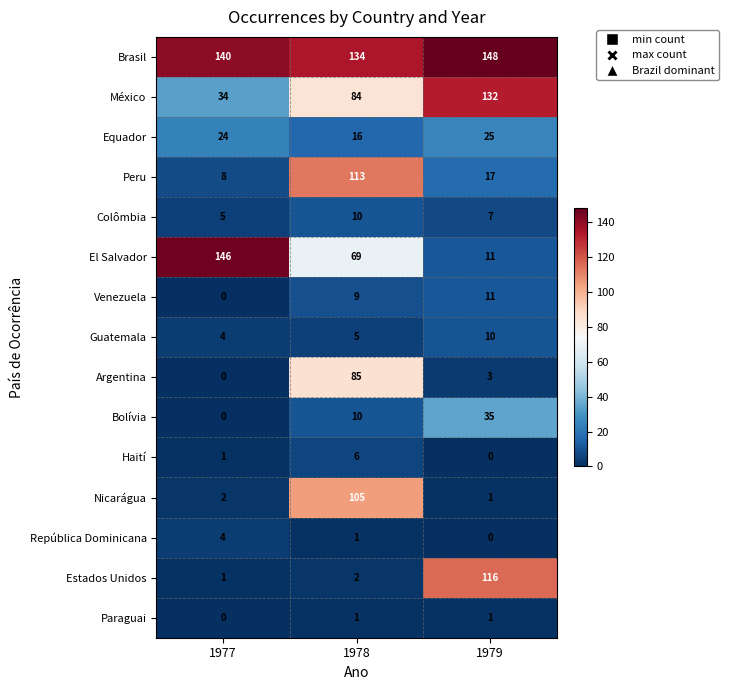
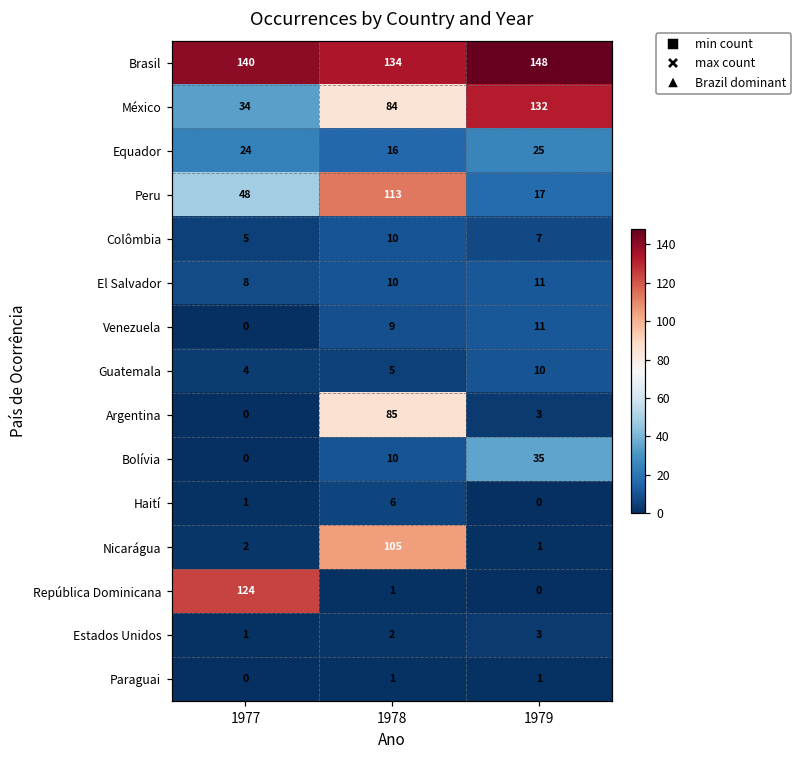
Peru, 1977: 8 -> 48
El Salvador, 1977: 146 -> 8
El Salvador, 1978: 69 -> 10
República Dominicana, 1977: 4 -> 124
Estados Unidos, 1979: 116 -> 3
